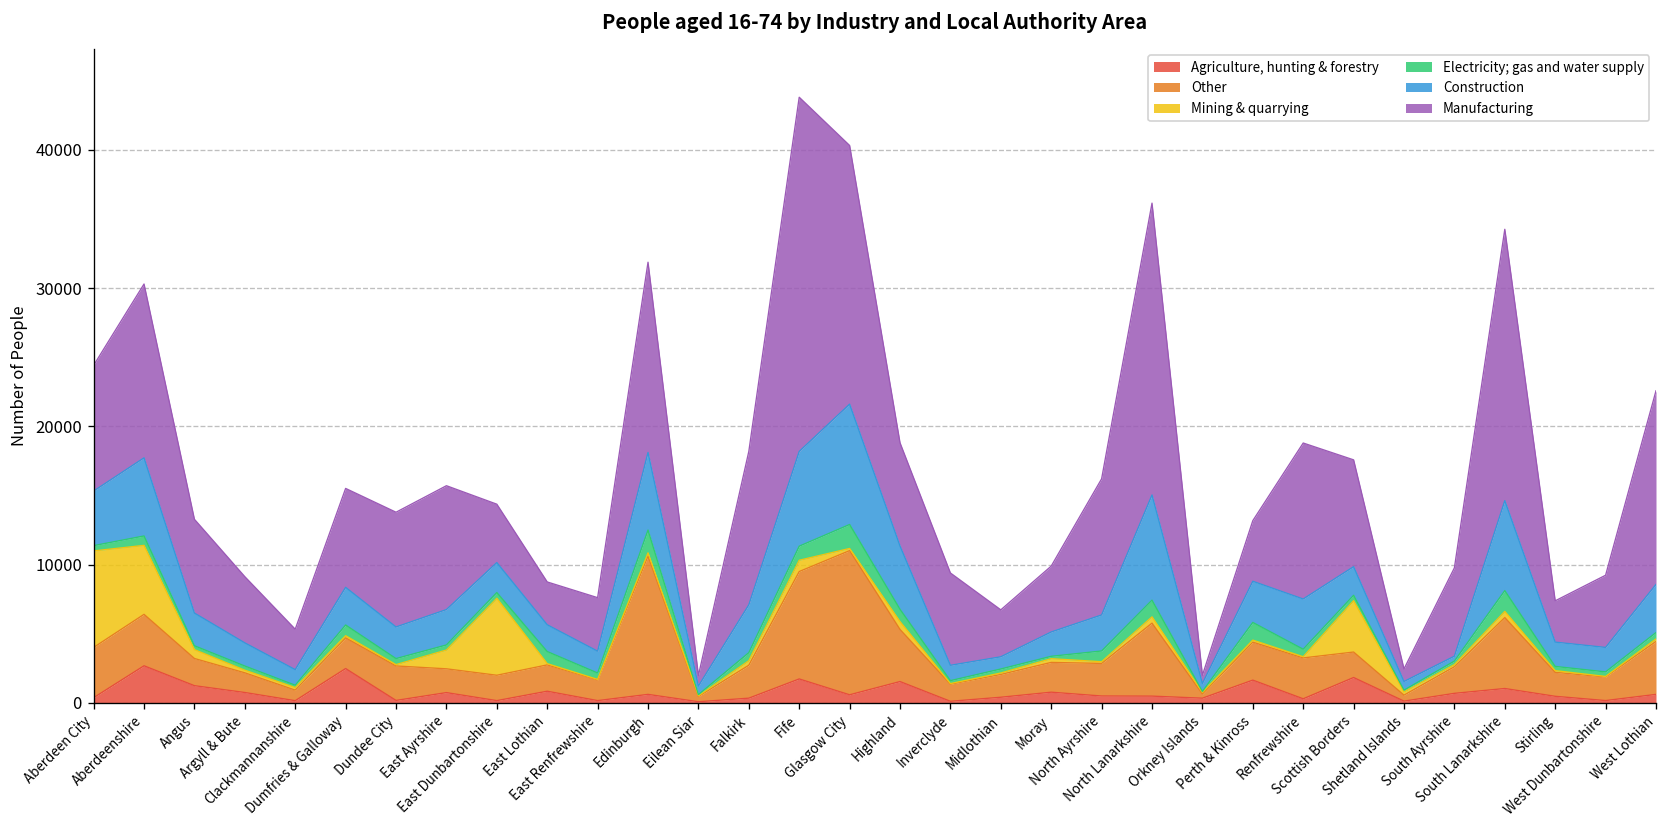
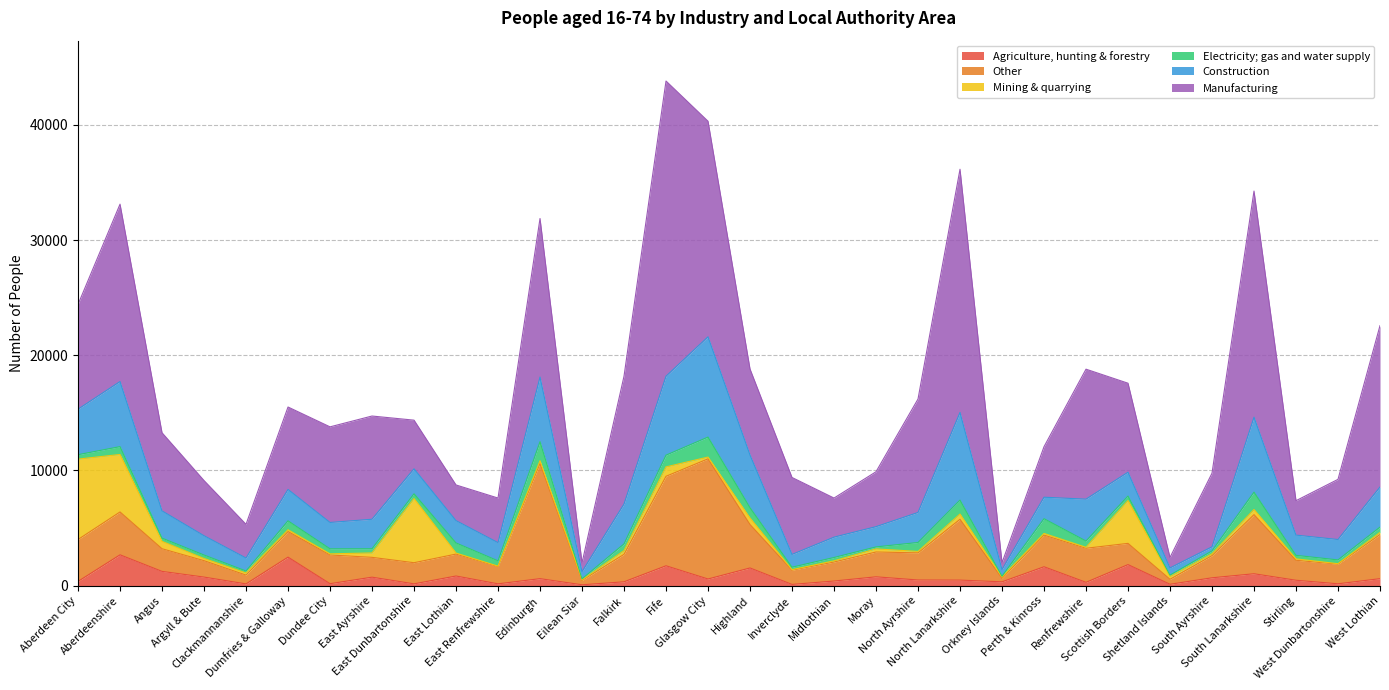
Manufacturing, Aberdeenshire: 12600 -> 15400
Mining & quarrying, East Ayrshire: 1400 -> 400
Construction, Midlothian: 900 -> 1800
Construction, Perth & Kinross: 3000 -> 1900
